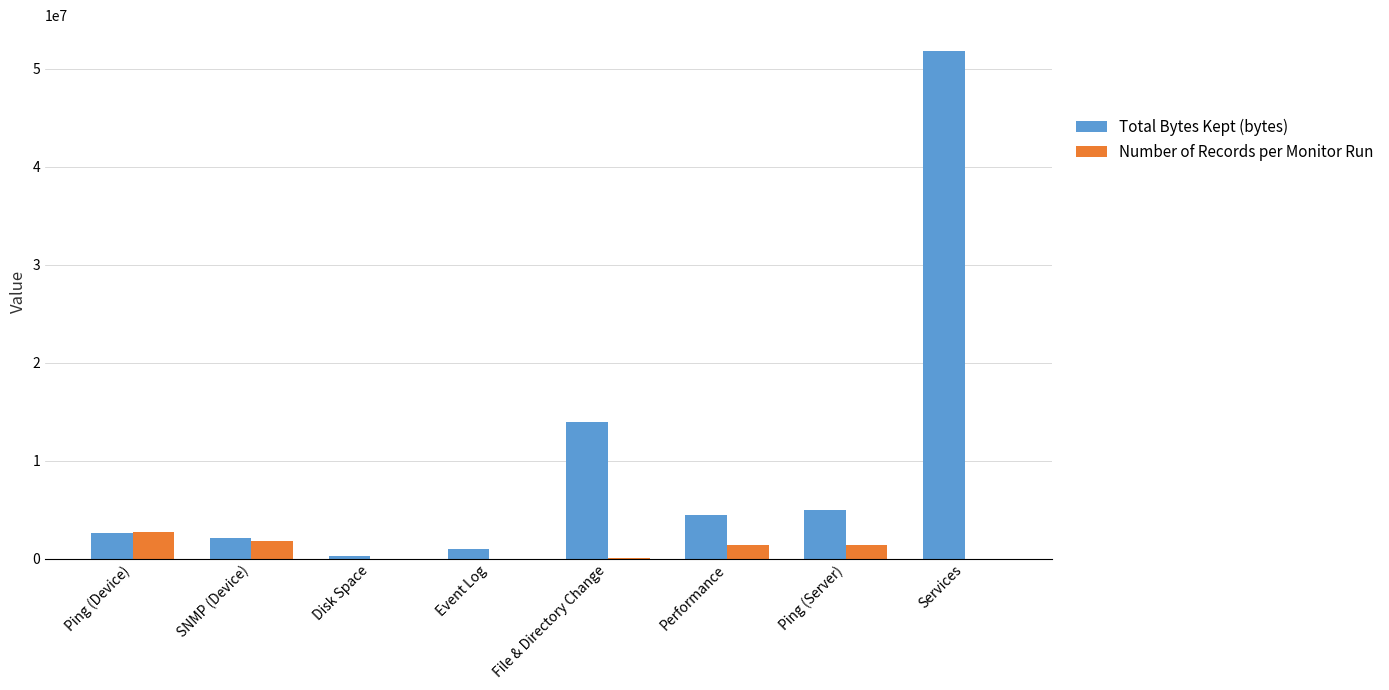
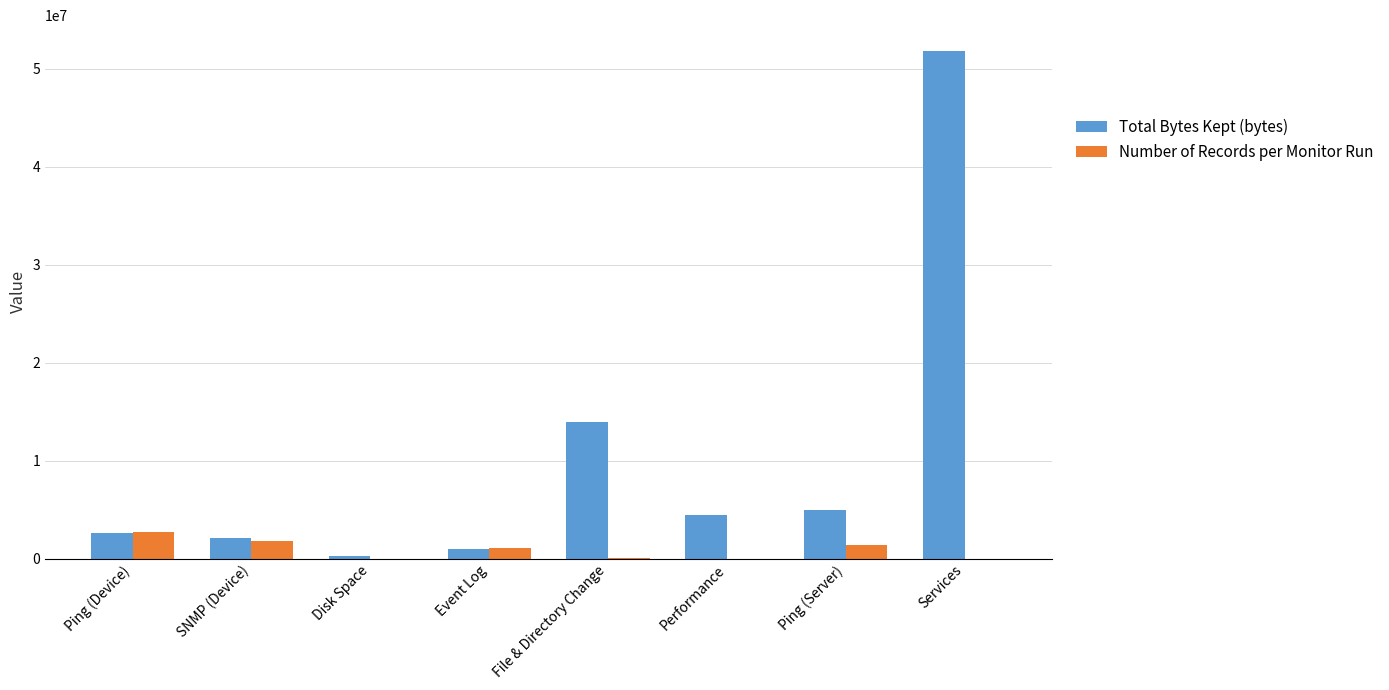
Number of Records per Monitor Run, Event Log: 0 -> 1000000
Number of Records per Monitor Run, Performance: 1000000 -> 0
